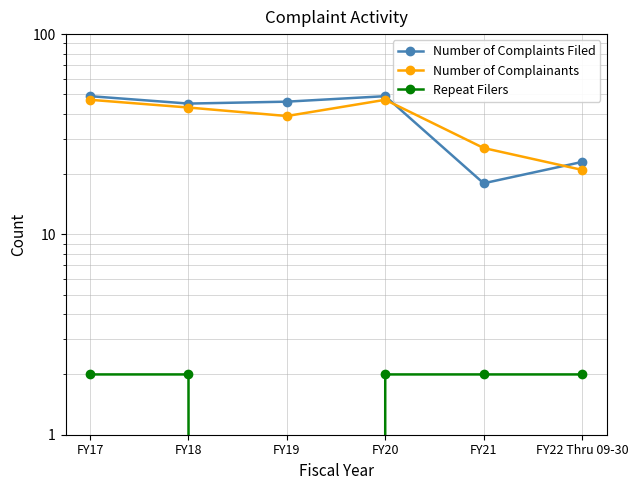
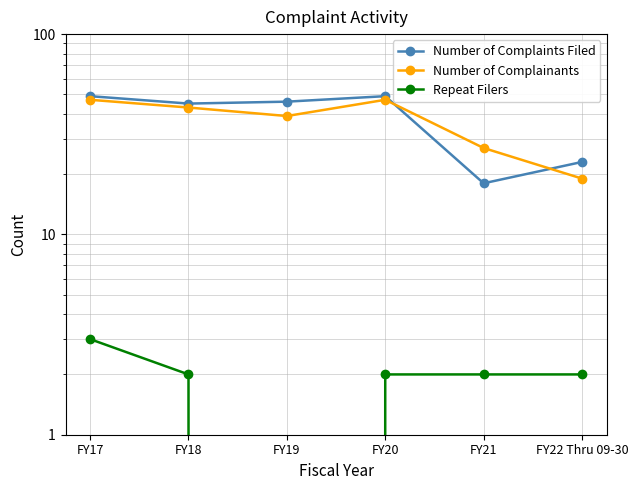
Repeat Filers, FY17: 2 -> 3
Number of Complainants, FY22 Thru 09-30: 21 -> 19
